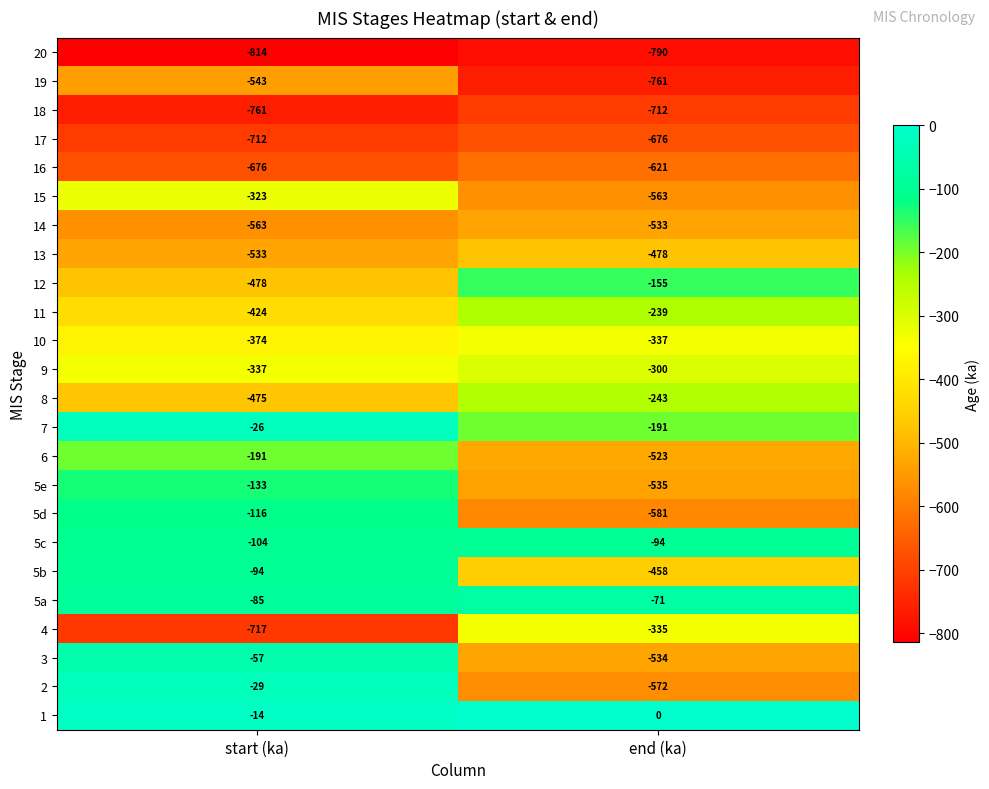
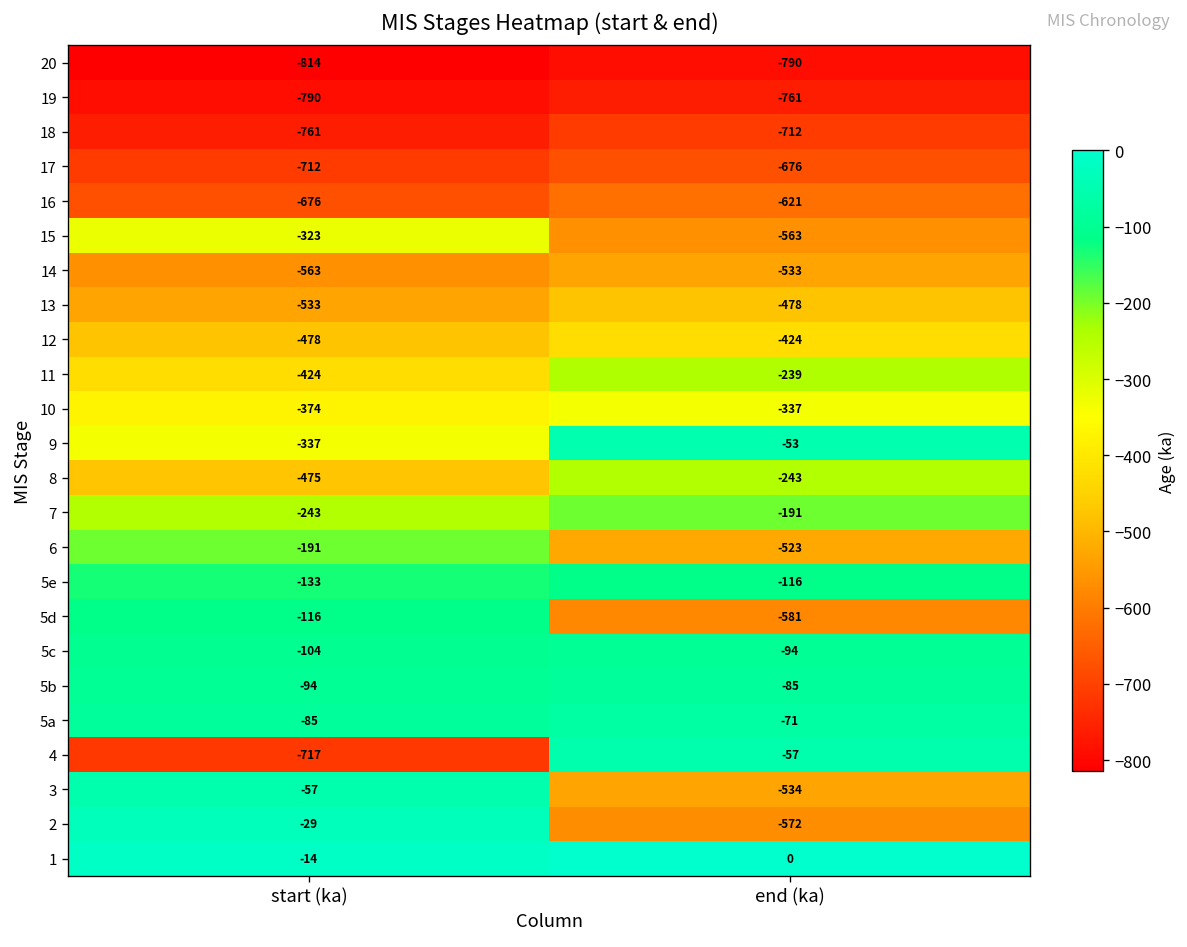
19, start (ka): -543 -> -790
12, end (ka): -155 -> -424
9, end (ka): -300 -> -53
7, start (ka): -26 -> -243
5e, end (ka): -535 -> -116
5b, end (ka): -458 -> -85
4, end (ka): -335 -> -57
